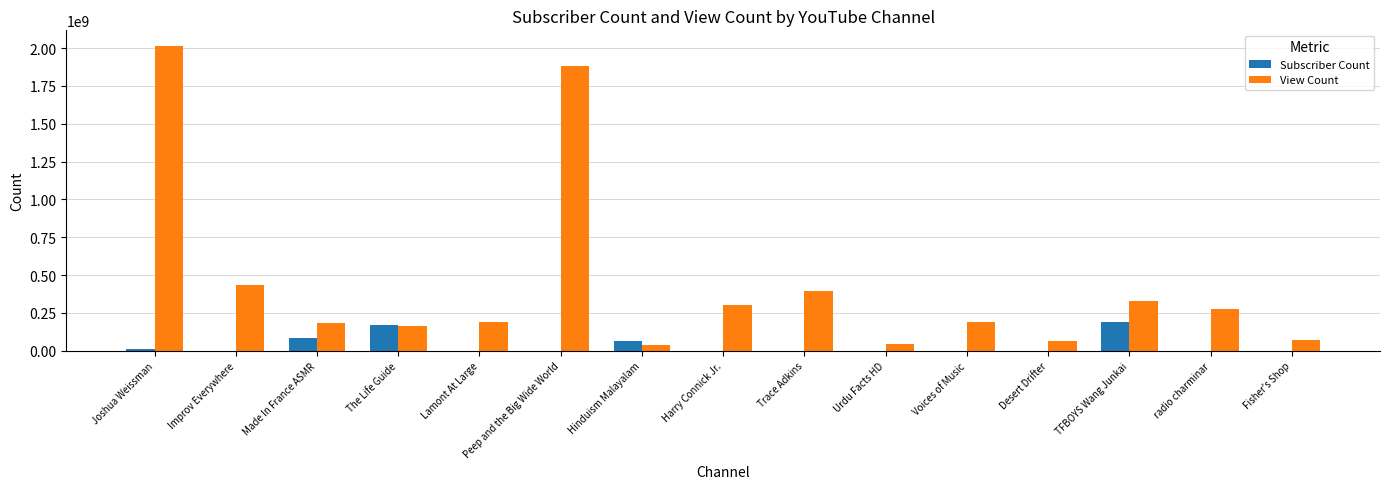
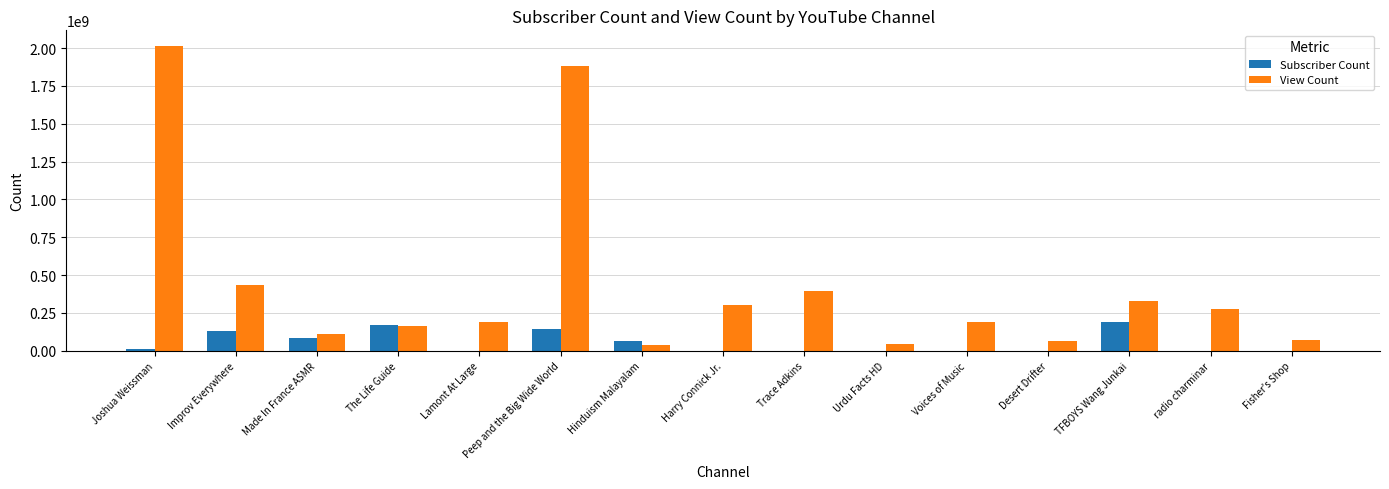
Subscriber Count, Improv Everywhere: 0 -> 130000000
View Count, Made In France ASMR: 190000000 -> 110000000
Subscriber Count, Peep and the Big Wide World: 0 -> 140000000
